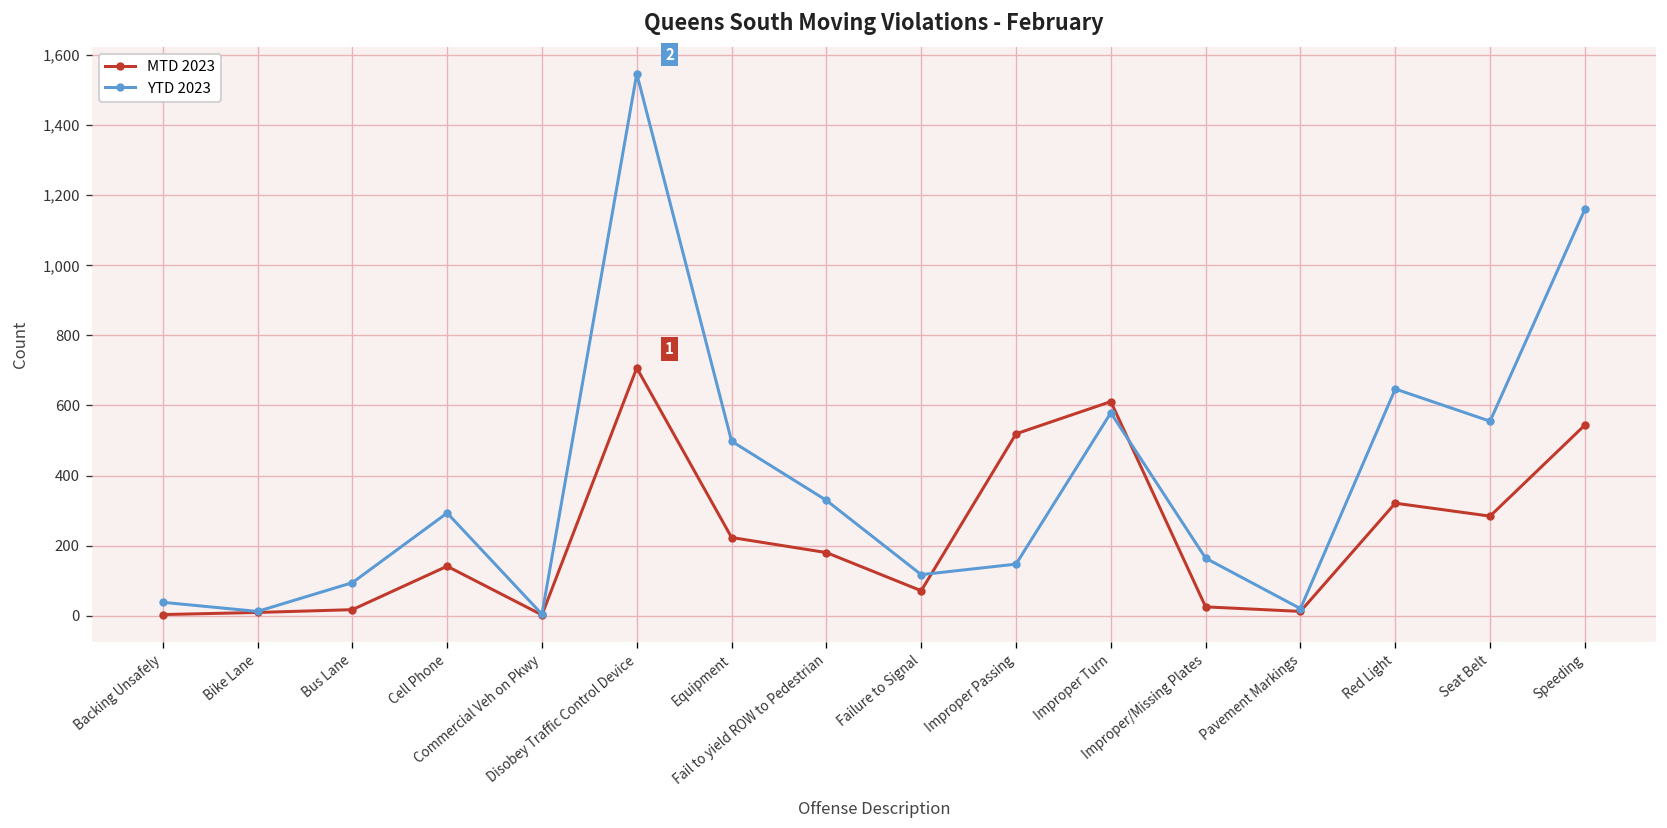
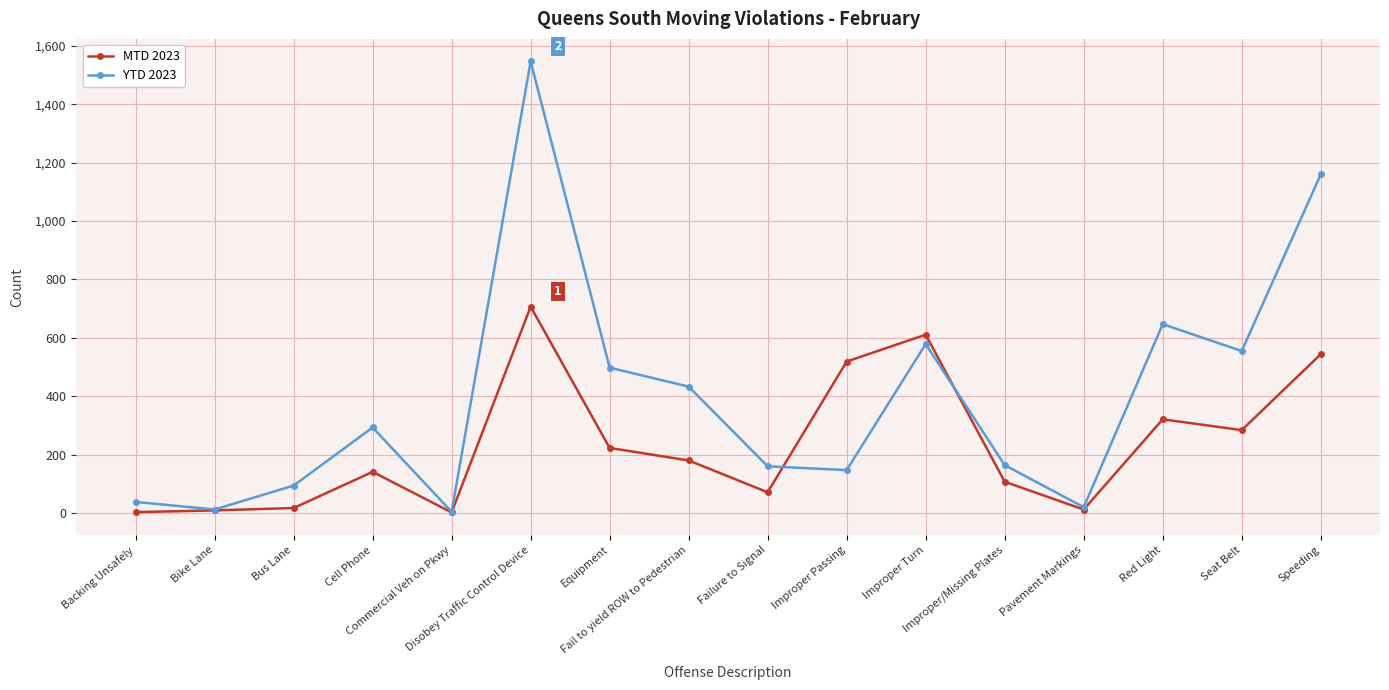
YTD 2023, Fail to yield ROW to Pedestrian: 330 -> 430
YTD 2023, Failure to Signal: 120 -> 160
MTD 2023, Improper/Missing Plates: 30 -> 110
